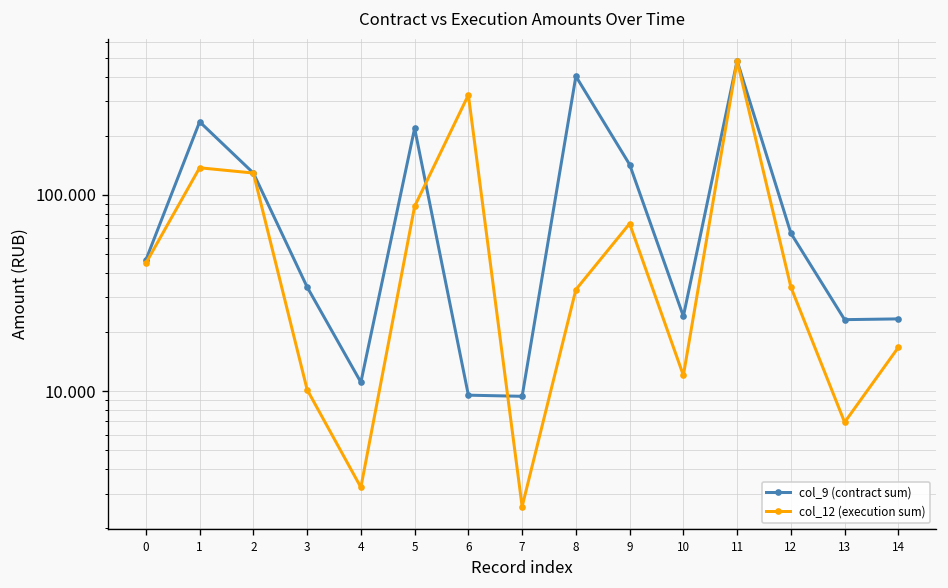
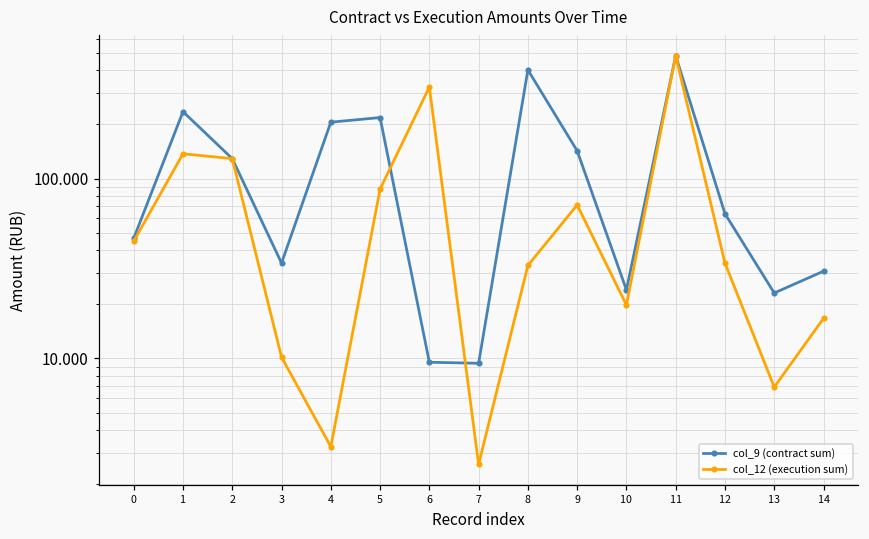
col_9 (contract sum), 4: 11 -> 210
col_12 (execution sum), 10: 12 -> 20
col_9 (contract sum), 14: 23 -> 31
